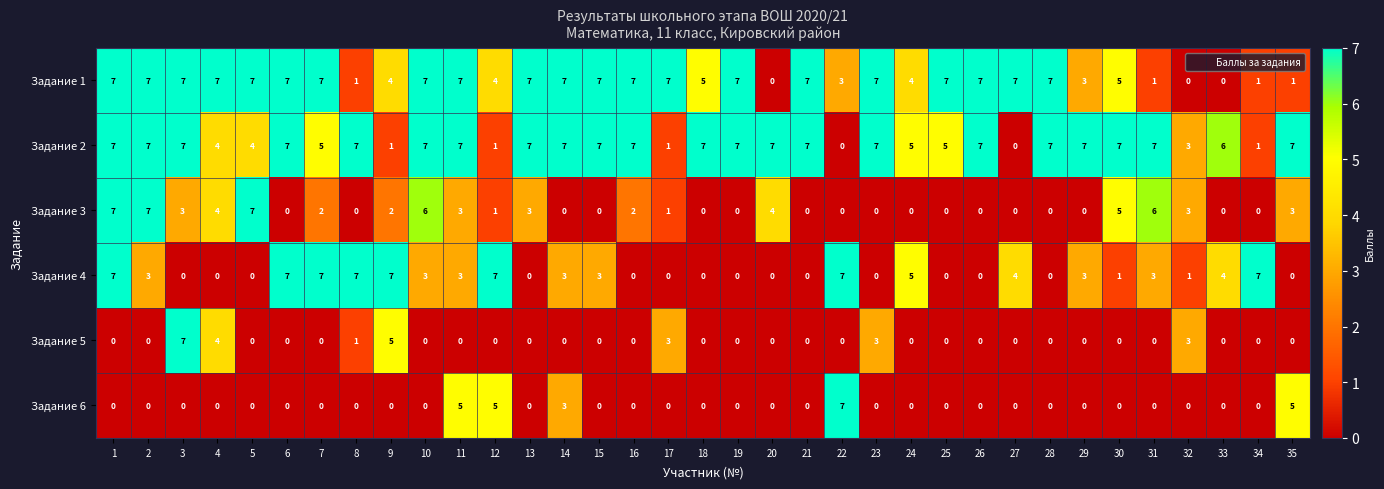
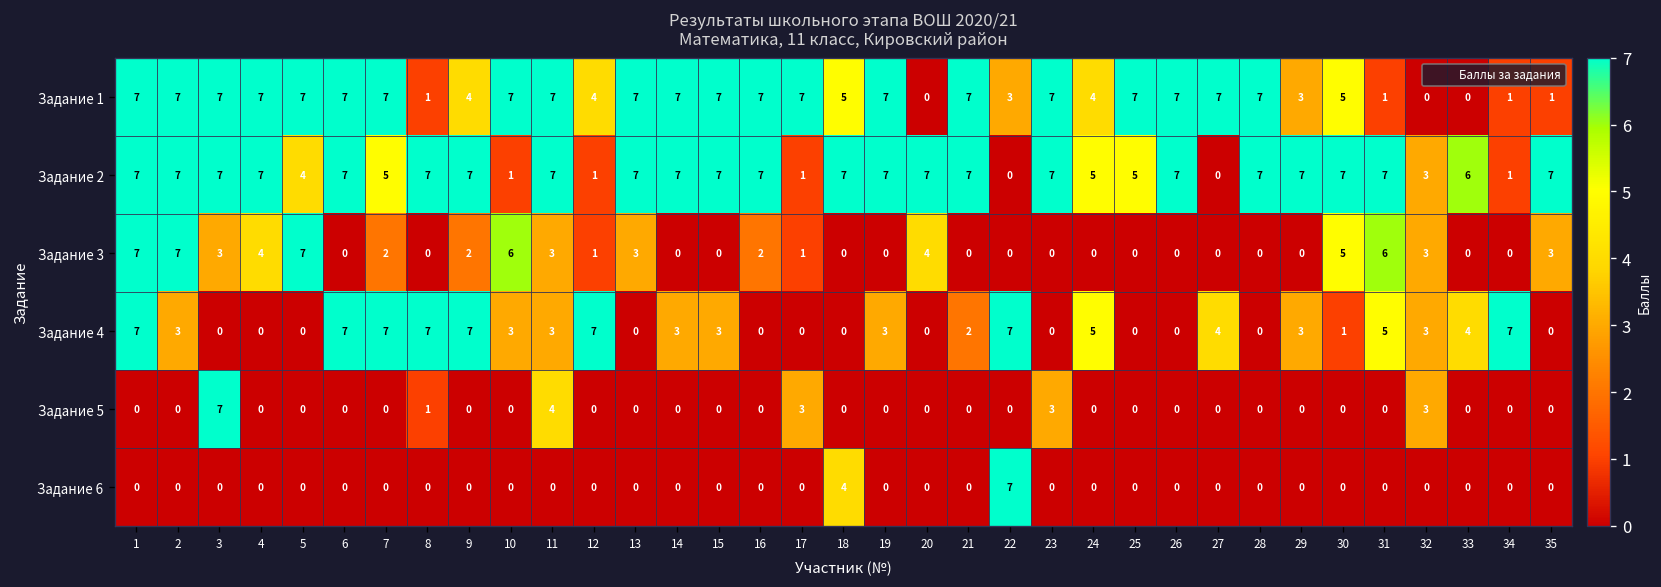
Задание 2, 4: 4 -> 7
Задание 2, 9: 1 -> 7
Задание 2, 10: 7 -> 1
Задание 4, 19: 0 -> 3
Задание 4, 21: 0 -> 2
Задание 4, 31: 3 -> 5
Задание 4, 32: 1 -> 3
Задание 5, 4: 4 -> 0
Задание 5, 9: 5 -> 0
Задание 5, 11: 0 -> 4
Задание 6, 11: 5 -> 0
Задание 6, 12: 5 -> 0
Задание 6, 14: 3 -> 0
Задание 6, 18: 0 -> 4
Задание 6, 35: 5 -> 0
